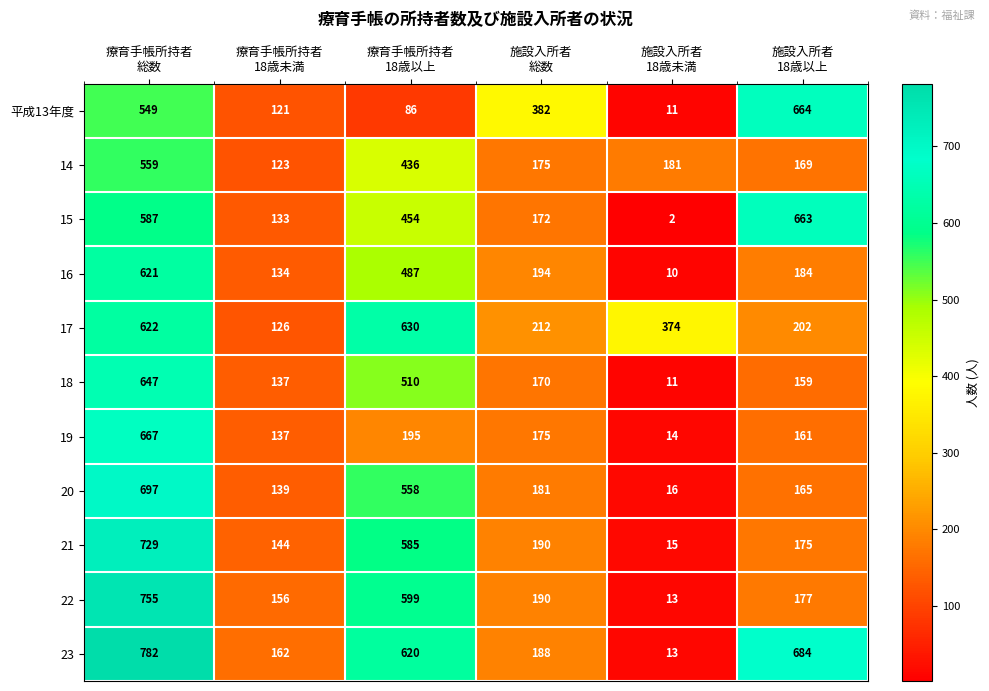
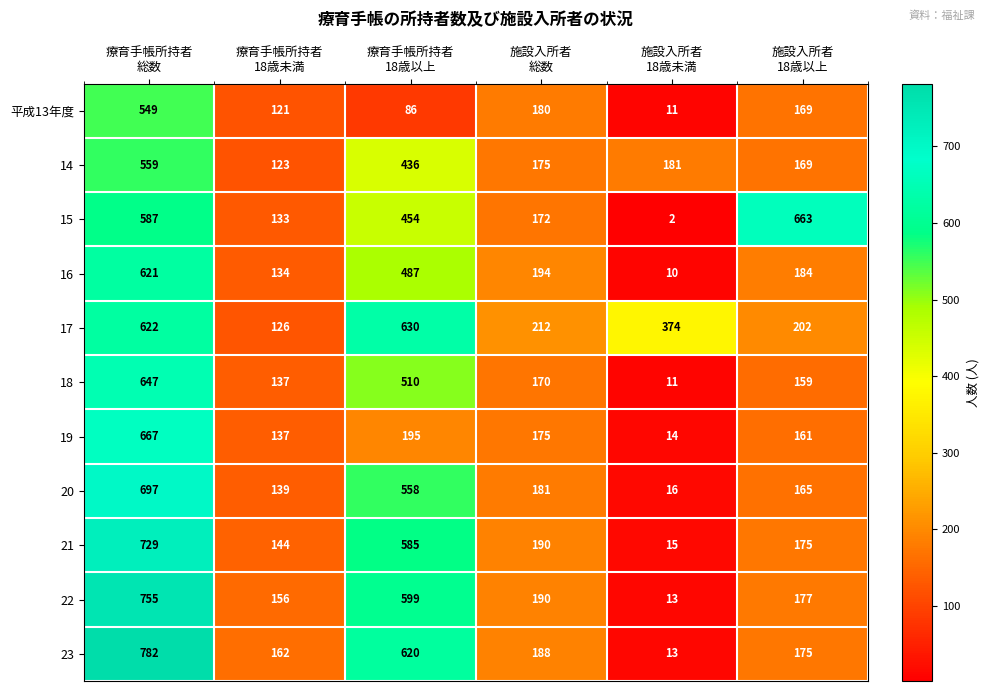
平成13年度, 施設入所者 総数: 382 -> 180
平成13年度, 施設入所者 18歳以上: 664 -> 169
23, 施設入所者 18歳以上: 684 -> 175
